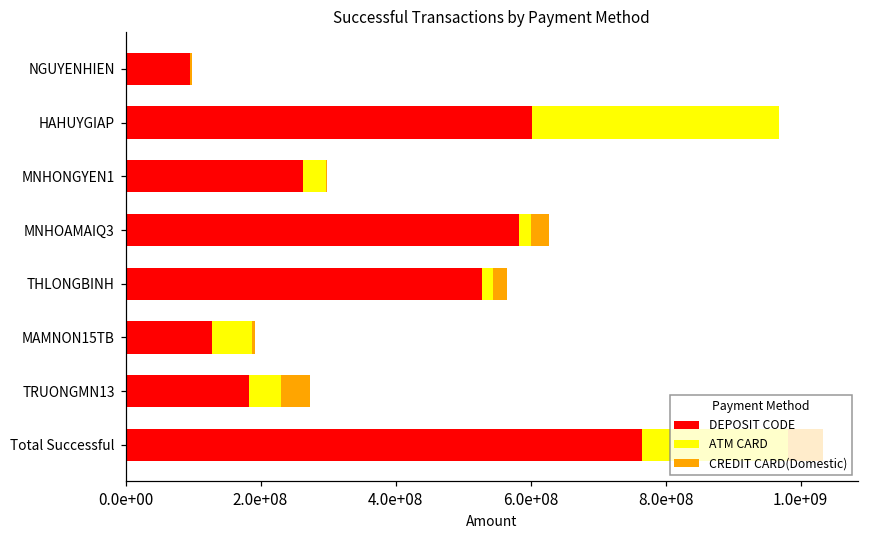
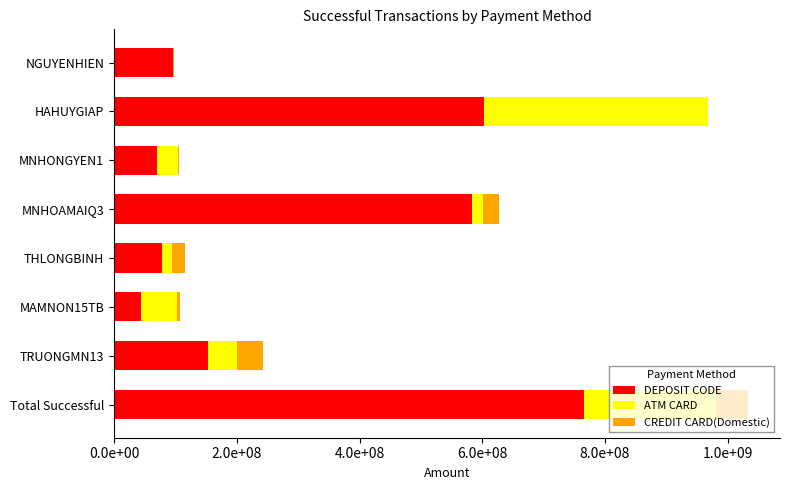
DEPOSIT CODE, MNHONGYEN1: 260000000 -> 70000000
DEPOSIT CODE, THLONGBINH: 530000000 -> 80000000
DEPOSIT CODE, MAMNON15TB: 130000000 -> 40000000
DEPOSIT CODE, TRUONGMN13: 180000000 -> 150000000
